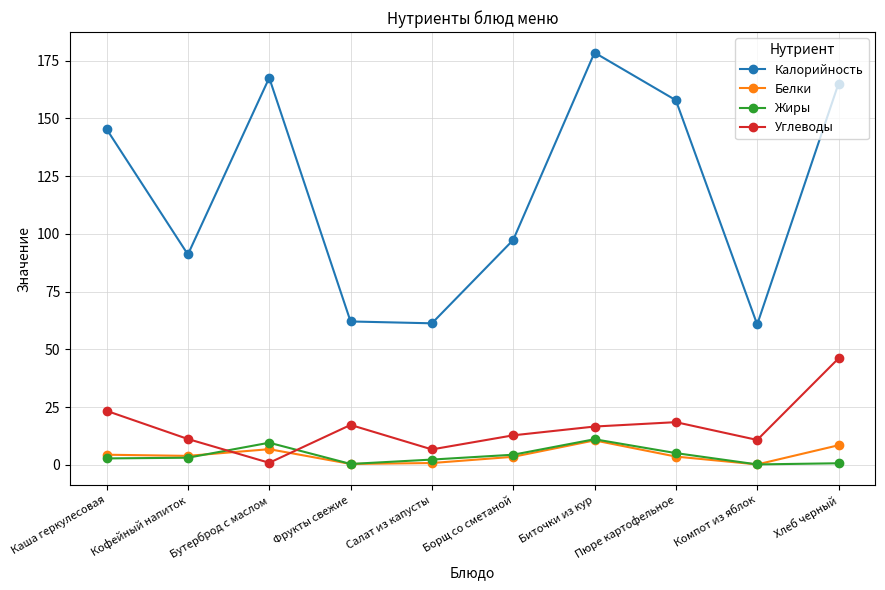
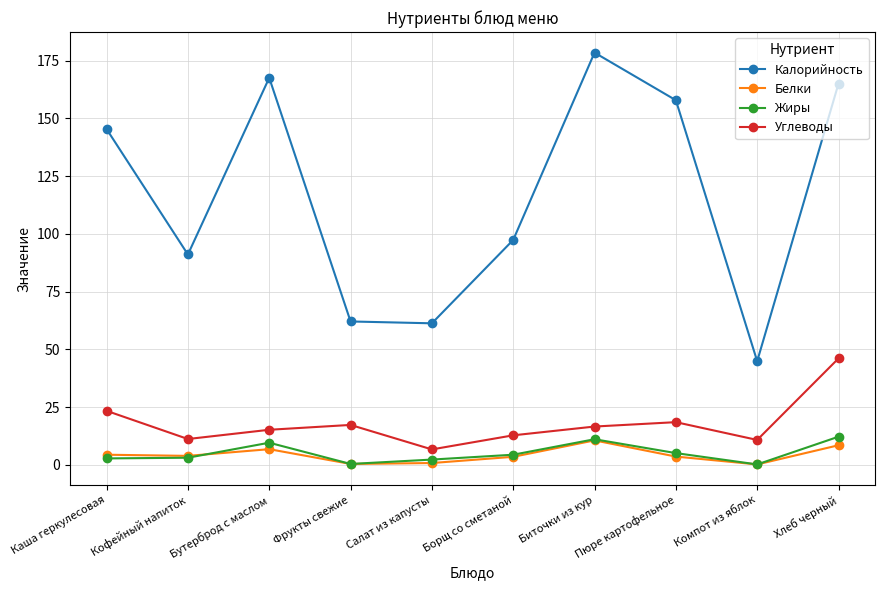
Углеводы, Бутерброд с маслом: 1 -> 15
Калорийность, Компот из яблок: 61 -> 45
Жиры, Хлеб черный: 1 -> 12
